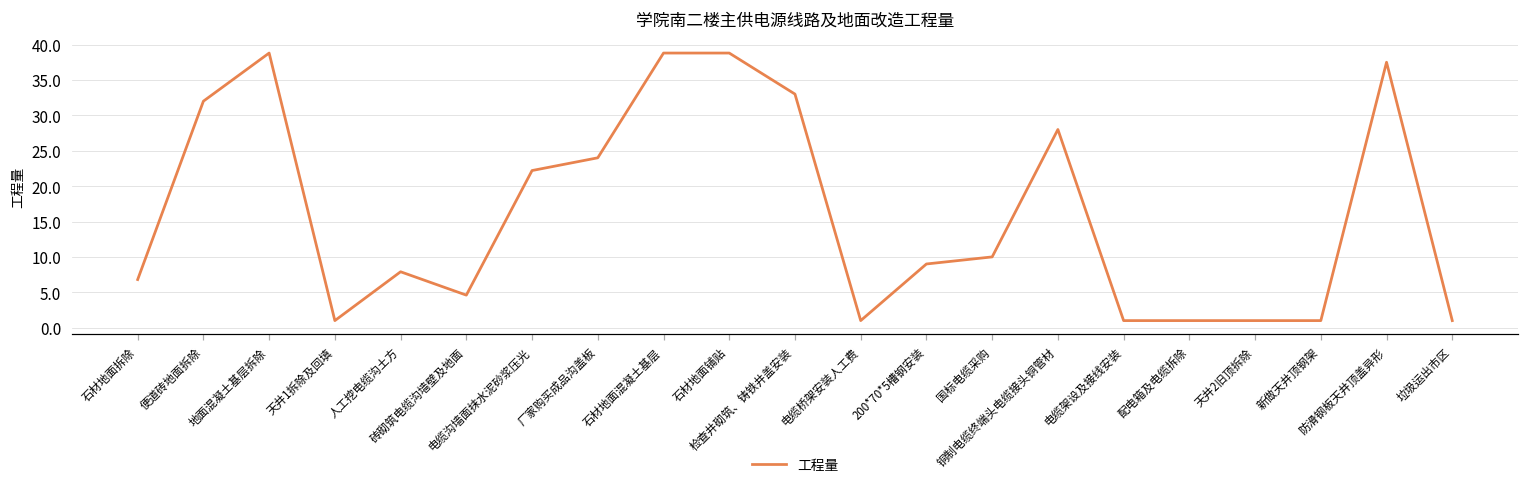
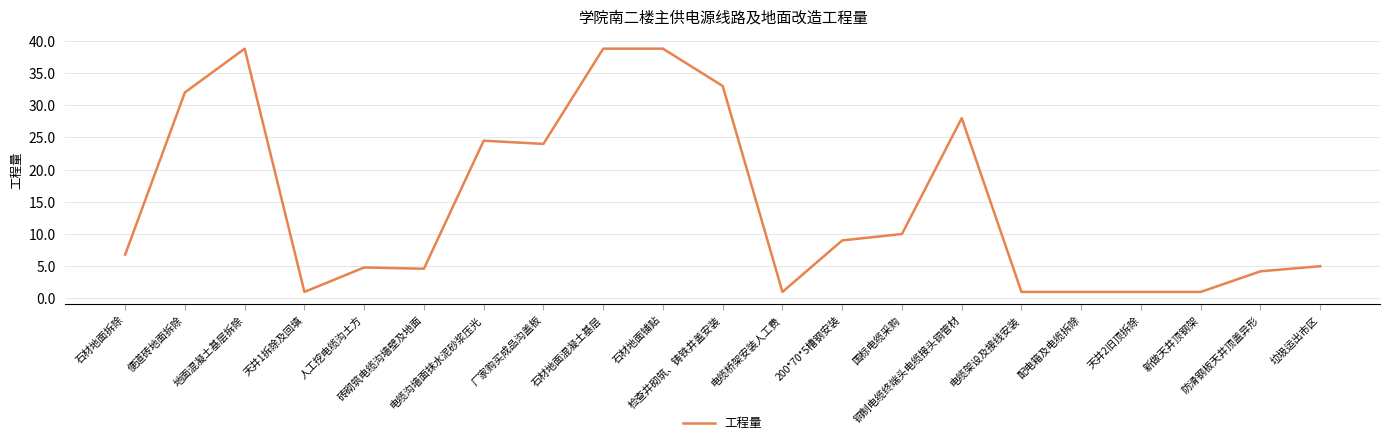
人工挖电缆沟土方: 8 -> 5
电缆沟墙面抹水泥砂浆压光: 22 -> 25
防滑钢板天井顶盖异形: 38 -> 4
垃圾运出市区: 1 -> 5
